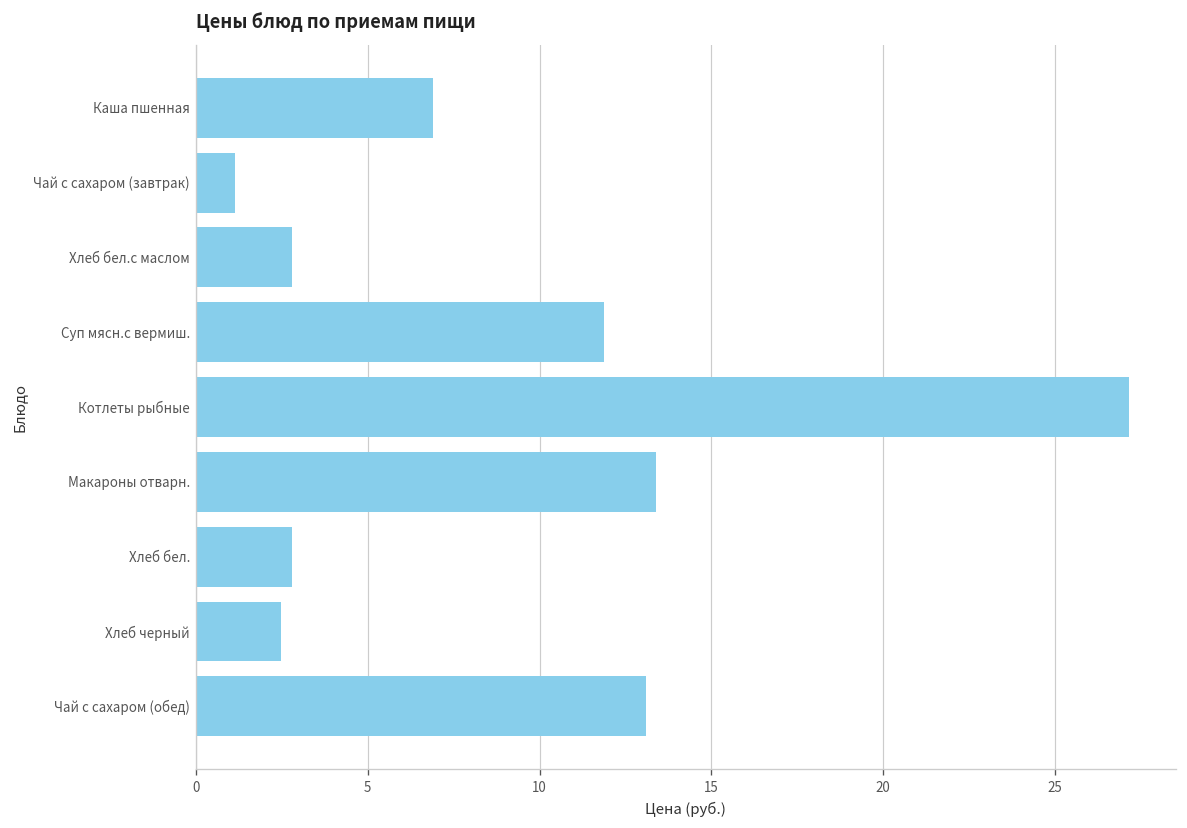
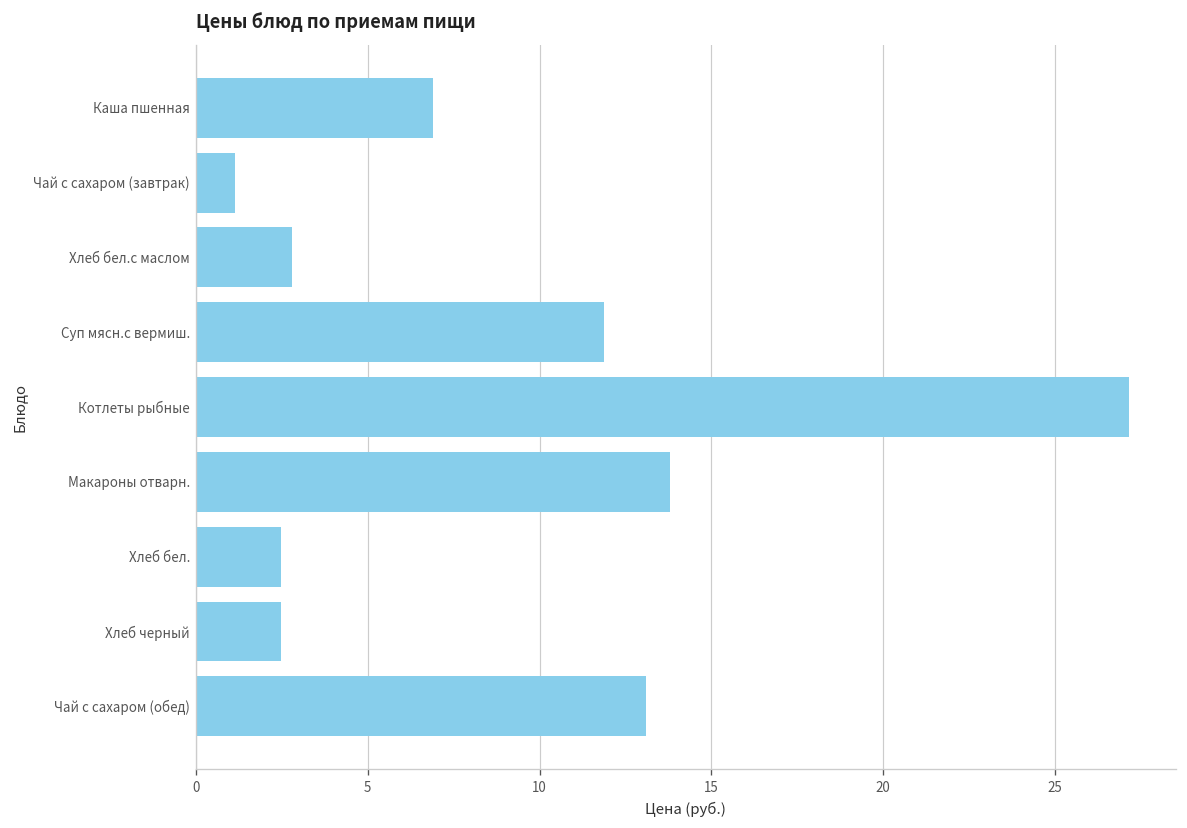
Макароны отварн.: 13.4 -> 13.8
Хлеб бел.: 2.8 -> 2.5
